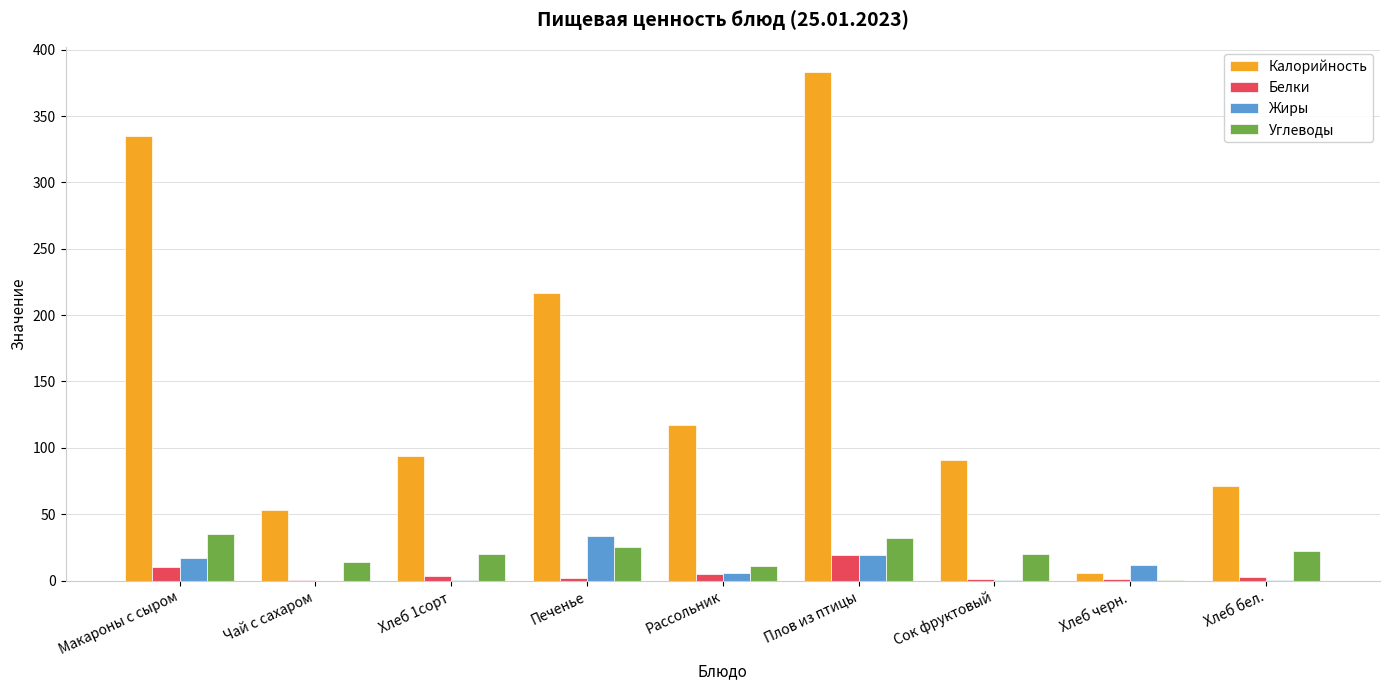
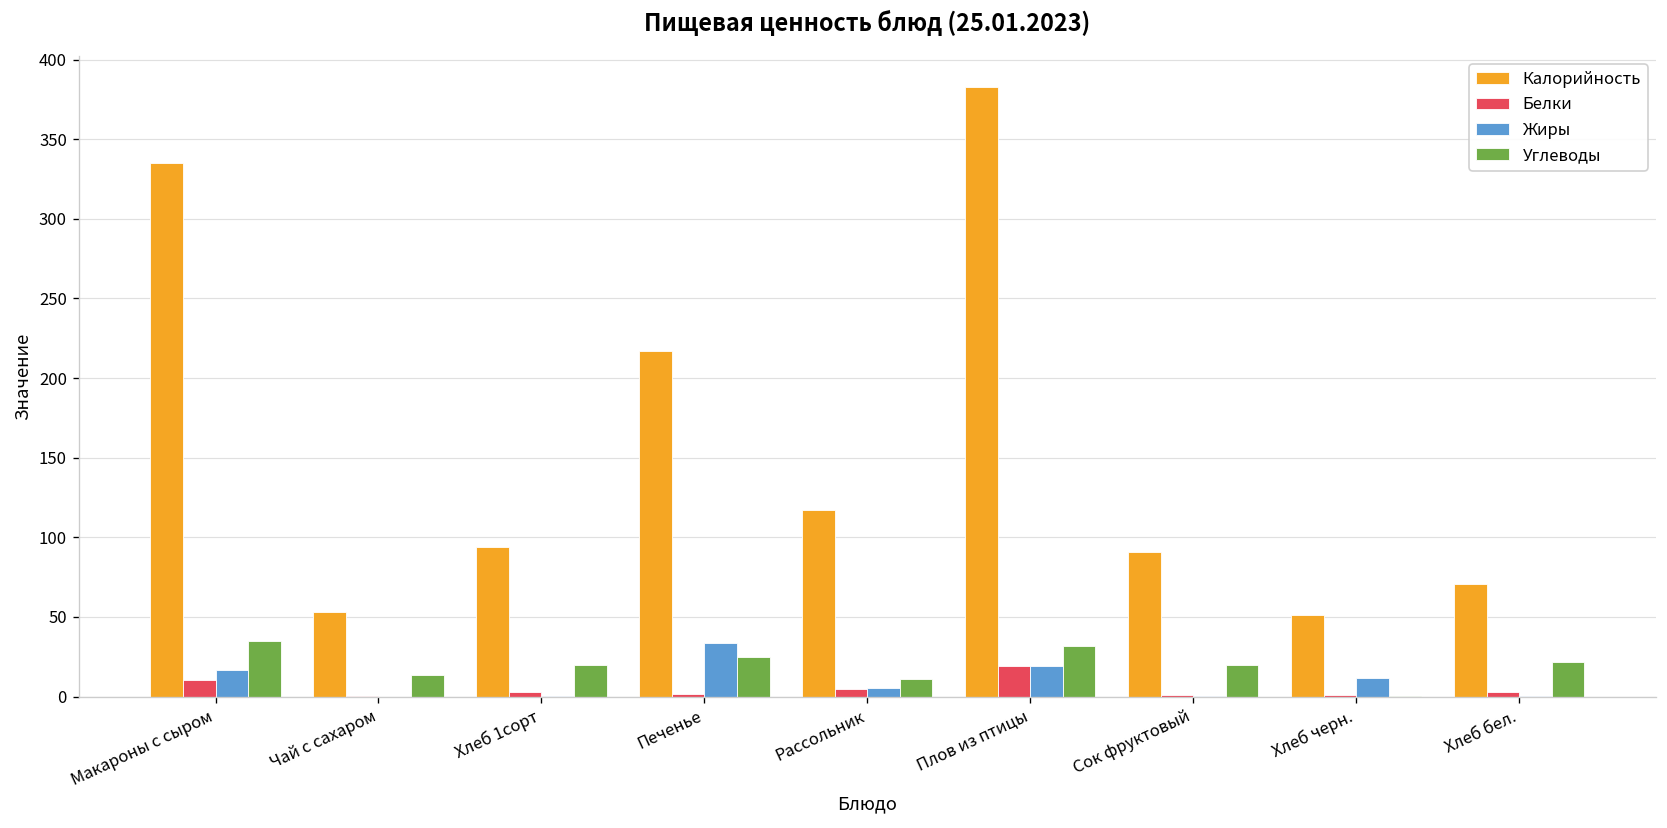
Калорийность, Хлеб черн.: 6 -> 51
